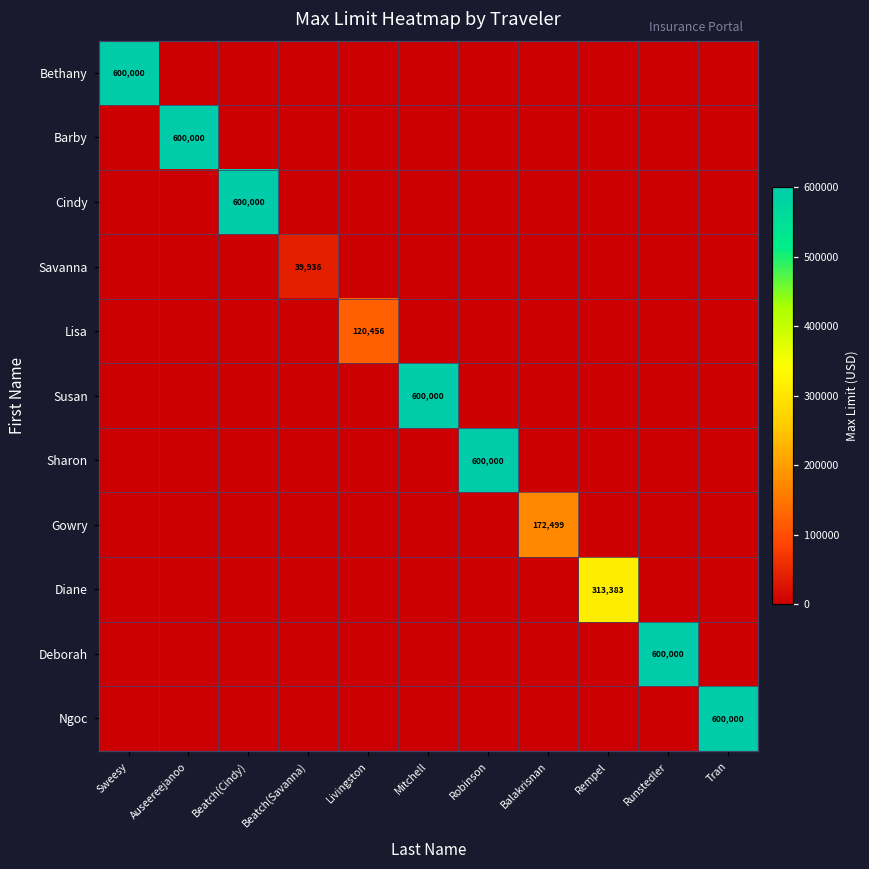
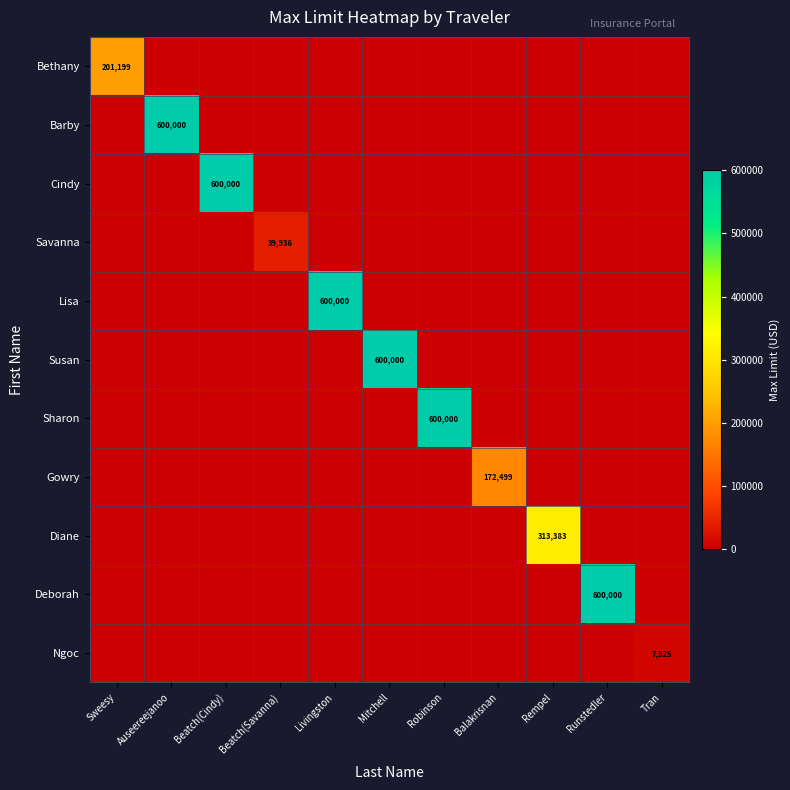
Bethany, Sweesy: 600,000 -> 201,199
Lisa, Livingston: 120,456 -> 600,000
Ngoc, Tran: 600,000 -> 7,525
